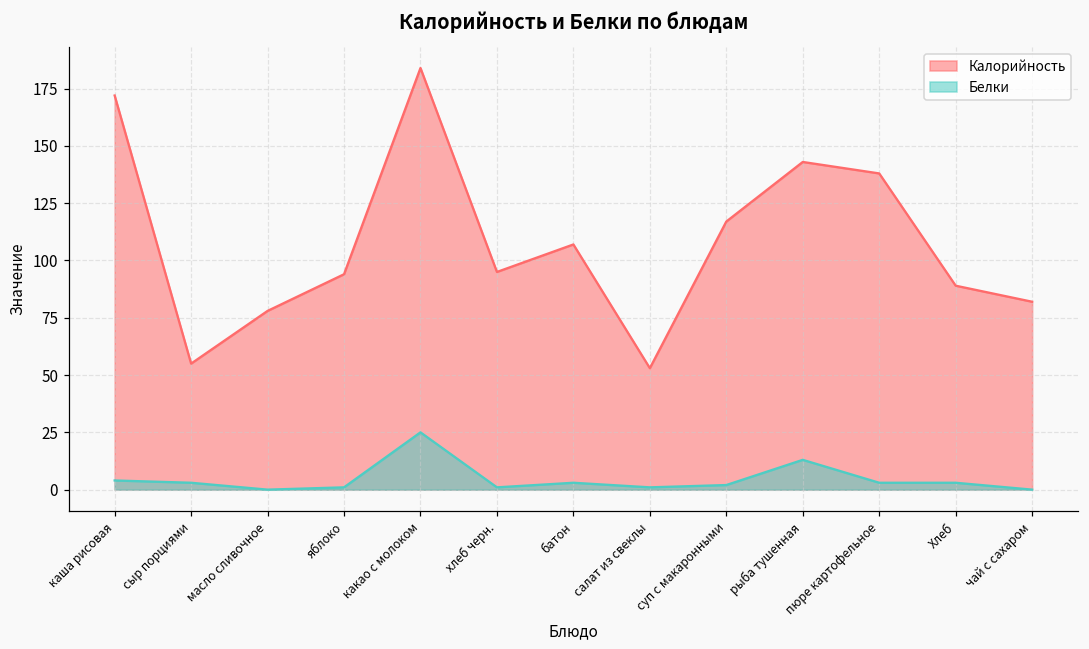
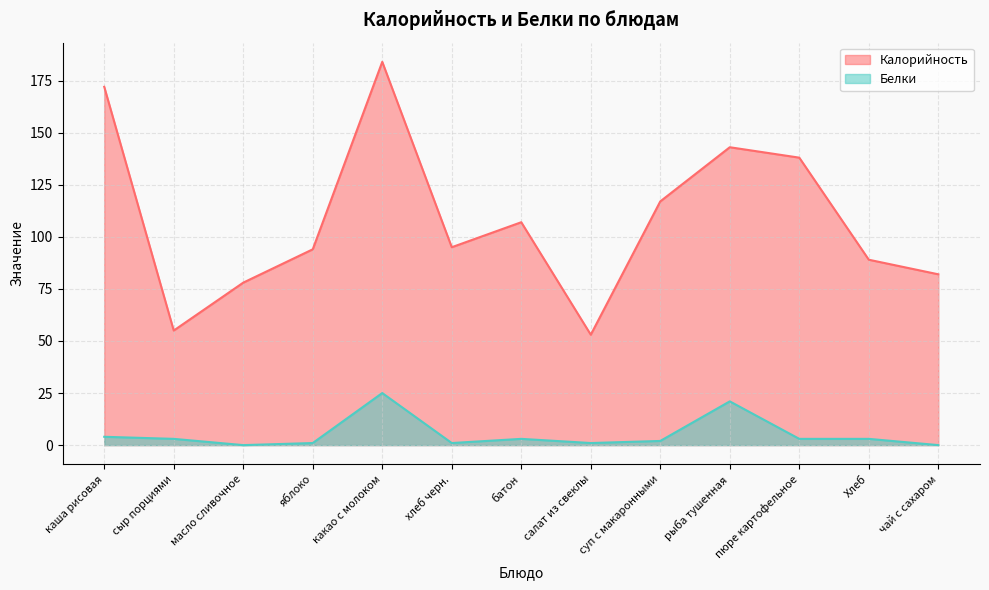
Белки, рыба тушенная: 13 -> 21
